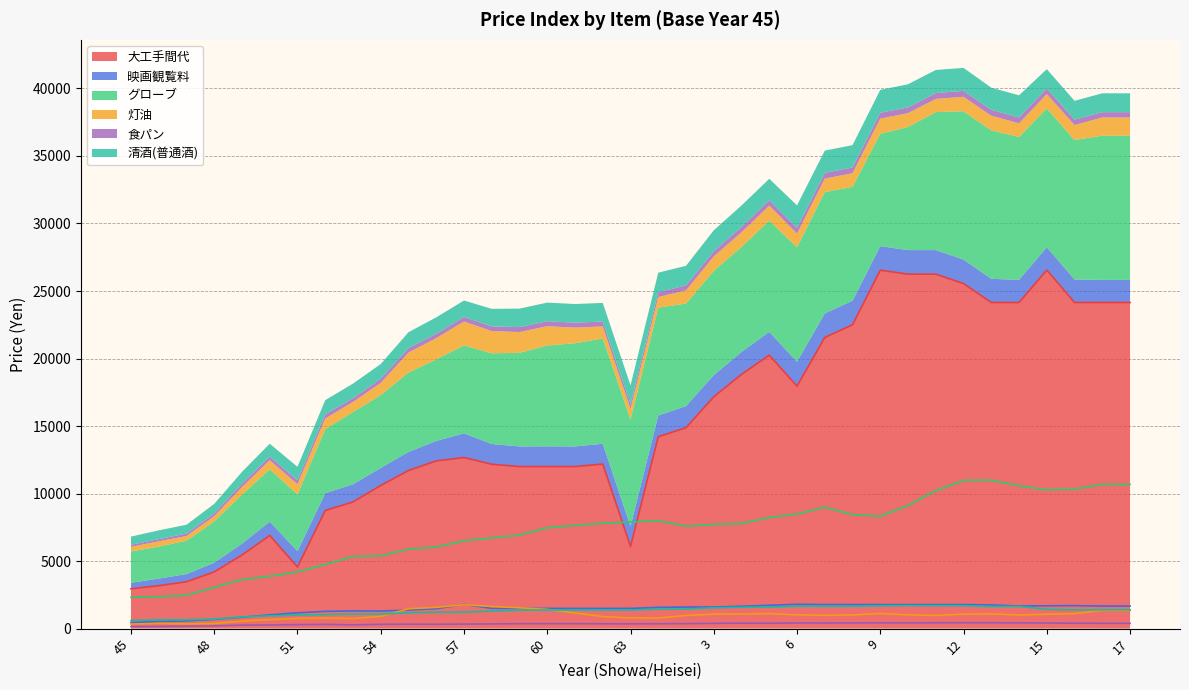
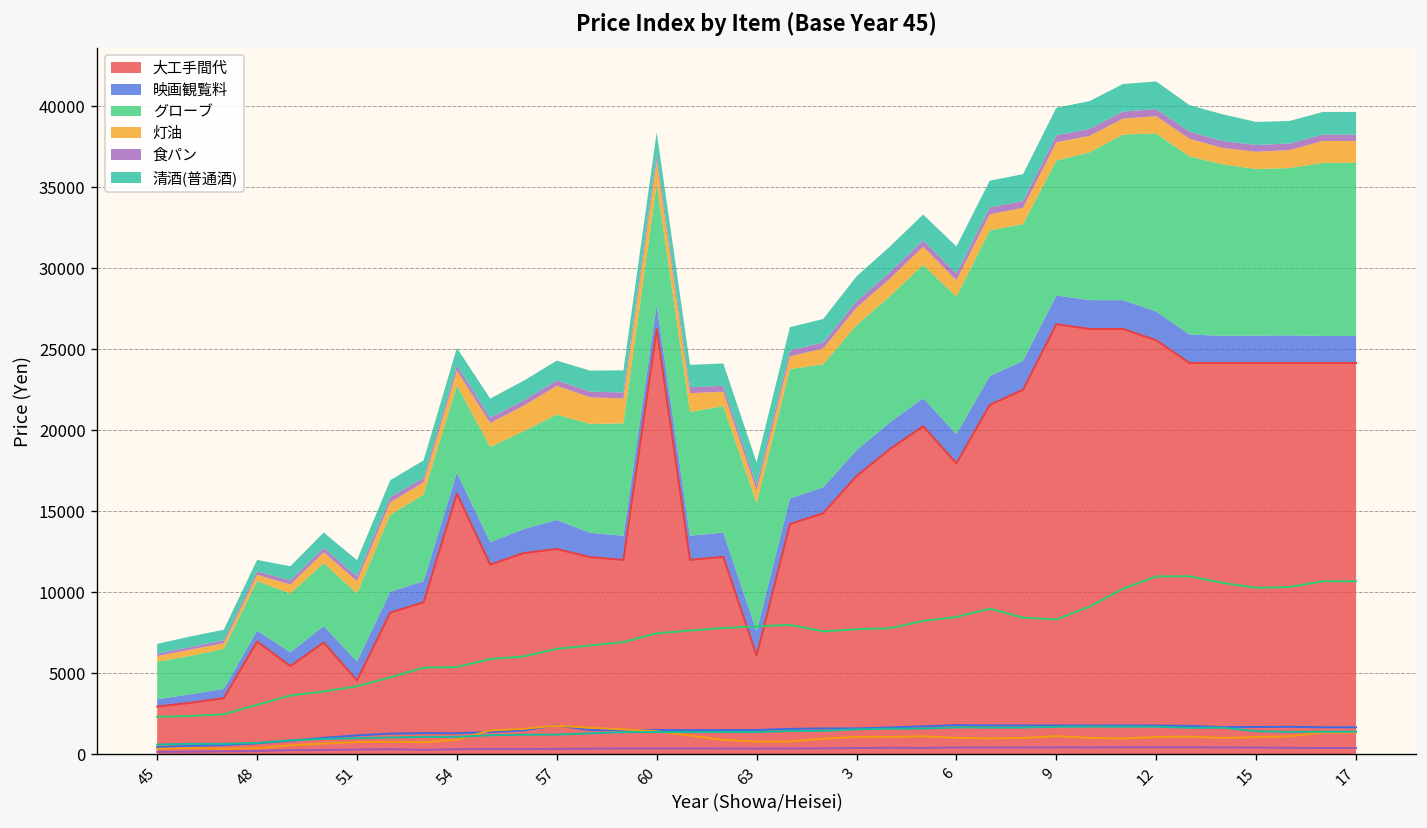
大工手間代, 48: 4200 -> 7000
大工手間代, 54: 10600 -> 16100
大工手間代, 60: 12000 -> 26200
大工手間代, 15: 26600 -> 24200
